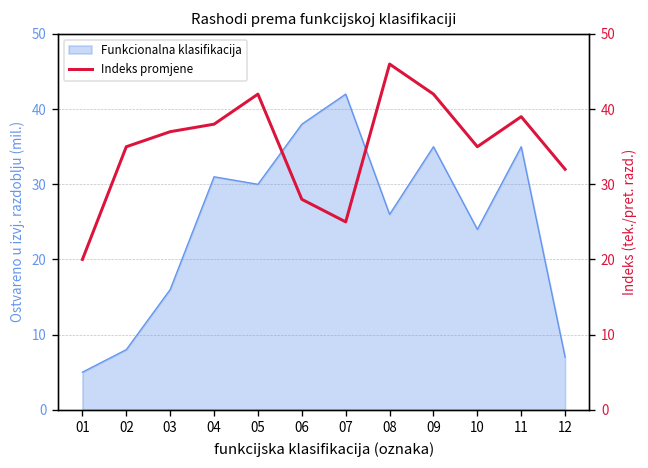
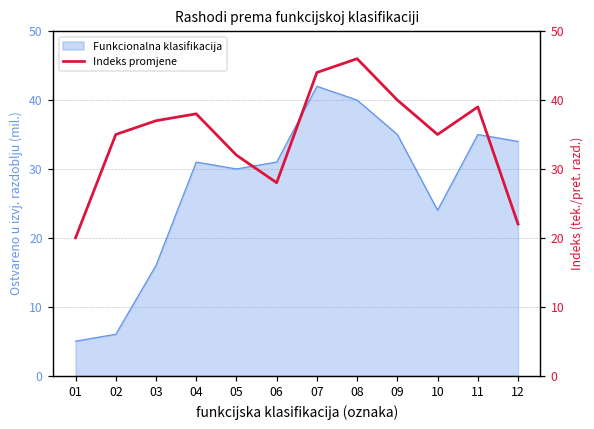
Funkcionalna klasifikacija, 02: 8 -> 6
Funkcionalna klasifikacija, 06: 38 -> 31
Funkcionalna klasifikacija, 08: 26 -> 40
Funkcionalna klasifikacija, 12: 7 -> 34
Indeks promjene, 05: 42 -> 32
Indeks promjene, 07: 25 -> 44
Indeks promjene, 09: 42 -> 40
Indeks promjene, 12: 32 -> 22
